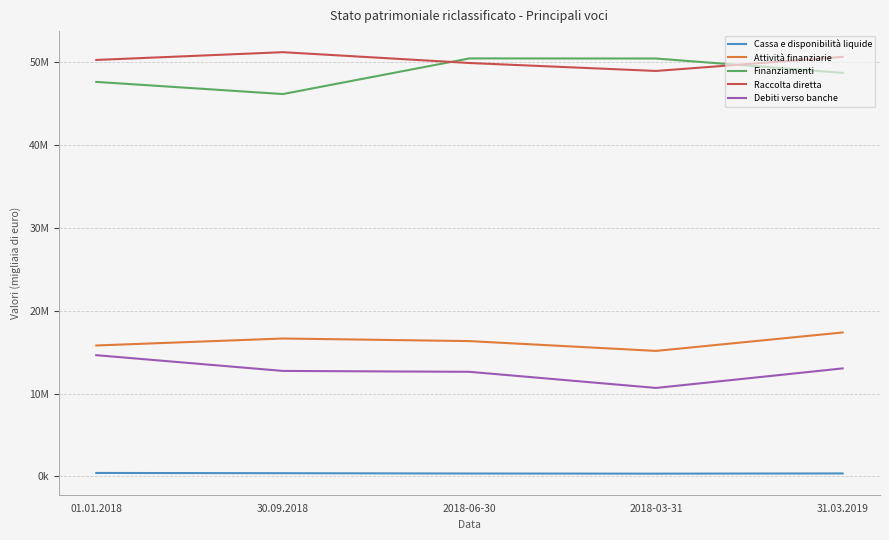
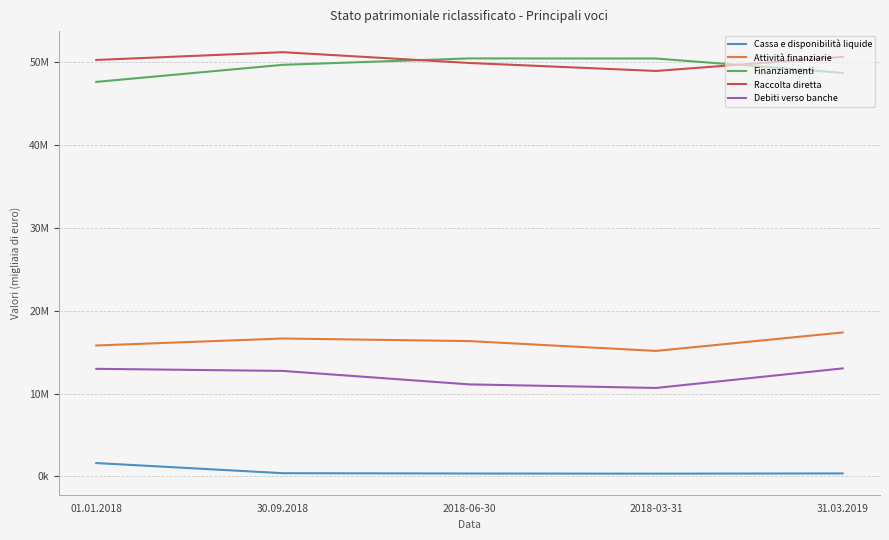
Cassa e disponibilità liquide, 01.01.2018: 0 -> 2000000
Debiti verso banche, 01.01.2018: 15000000 -> 13000000
Finanziamenti, 30.09.2018: 46000000 -> 50000000
Debiti verso banche, 2018-06-30: 13000000 -> 11000000
